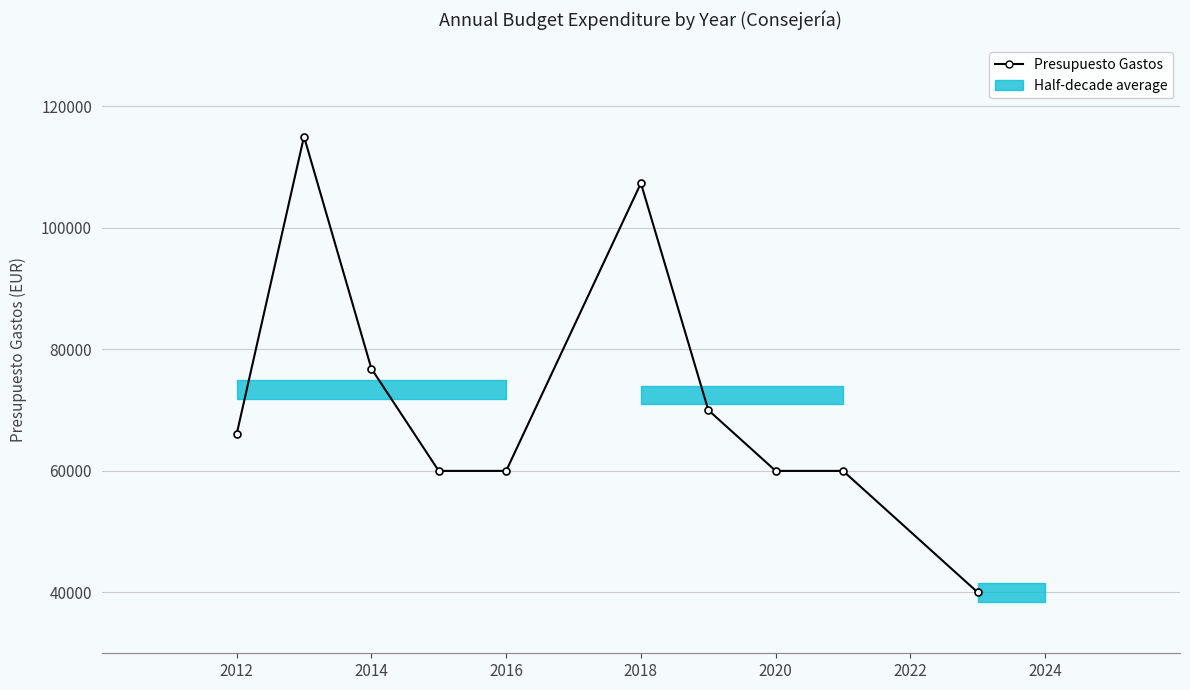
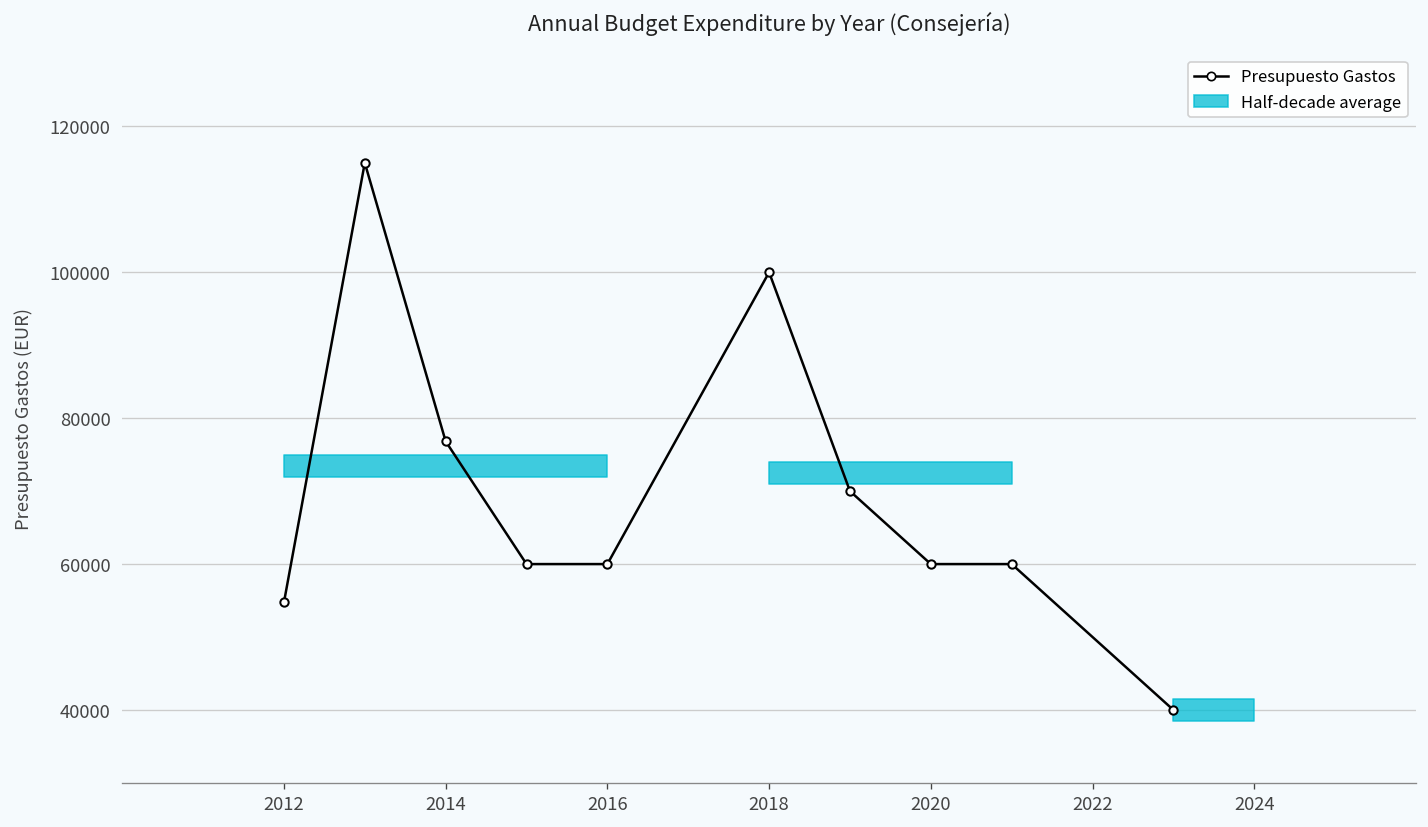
Presupuesto Gastos, 2012: 66000 -> 55000
Presupuesto Gastos, 2018: 107000 -> 100000
